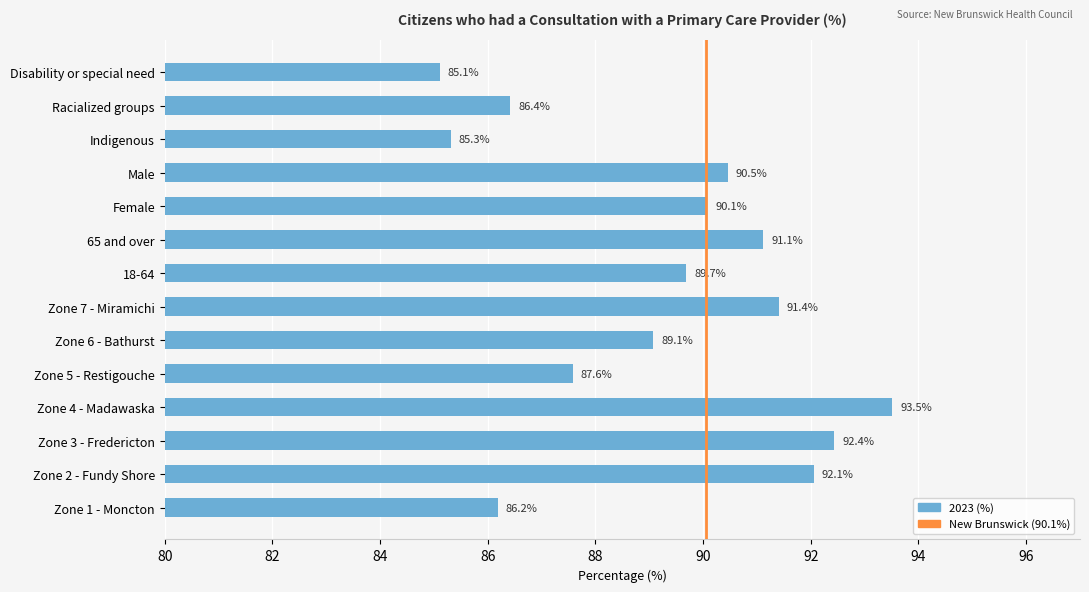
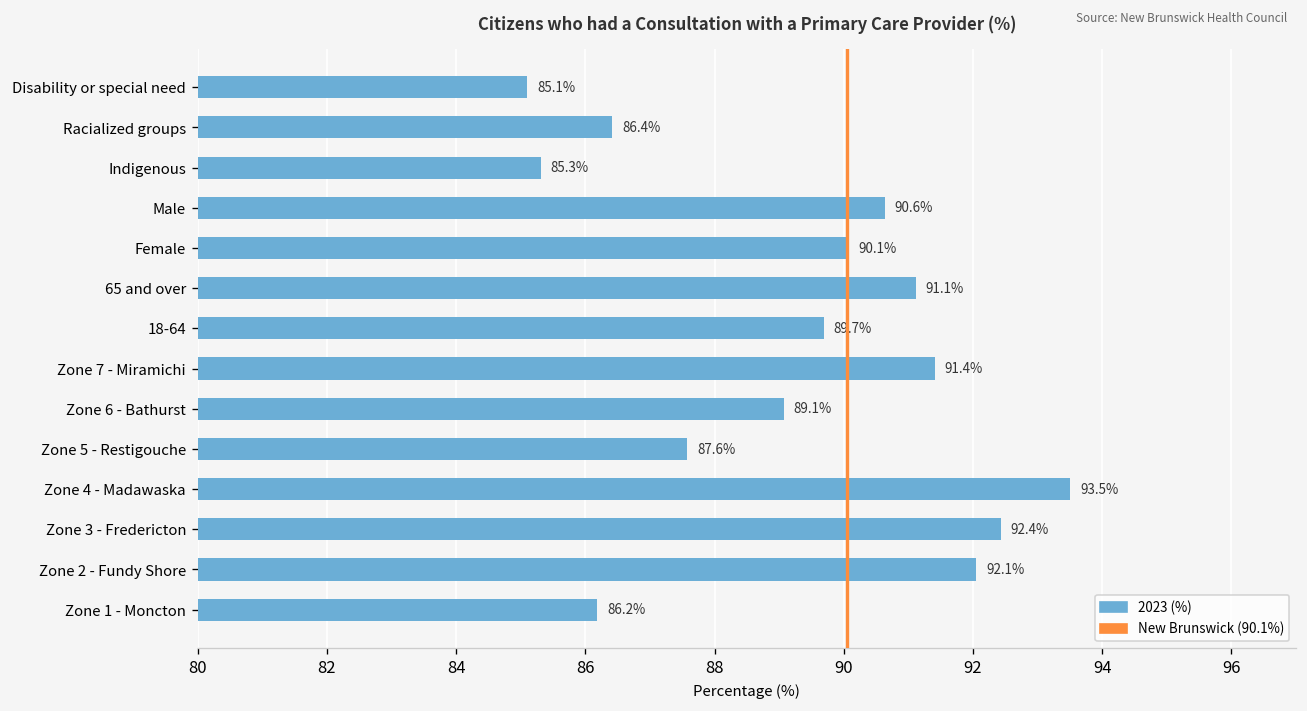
Male: 90.5% -> 90.6%
